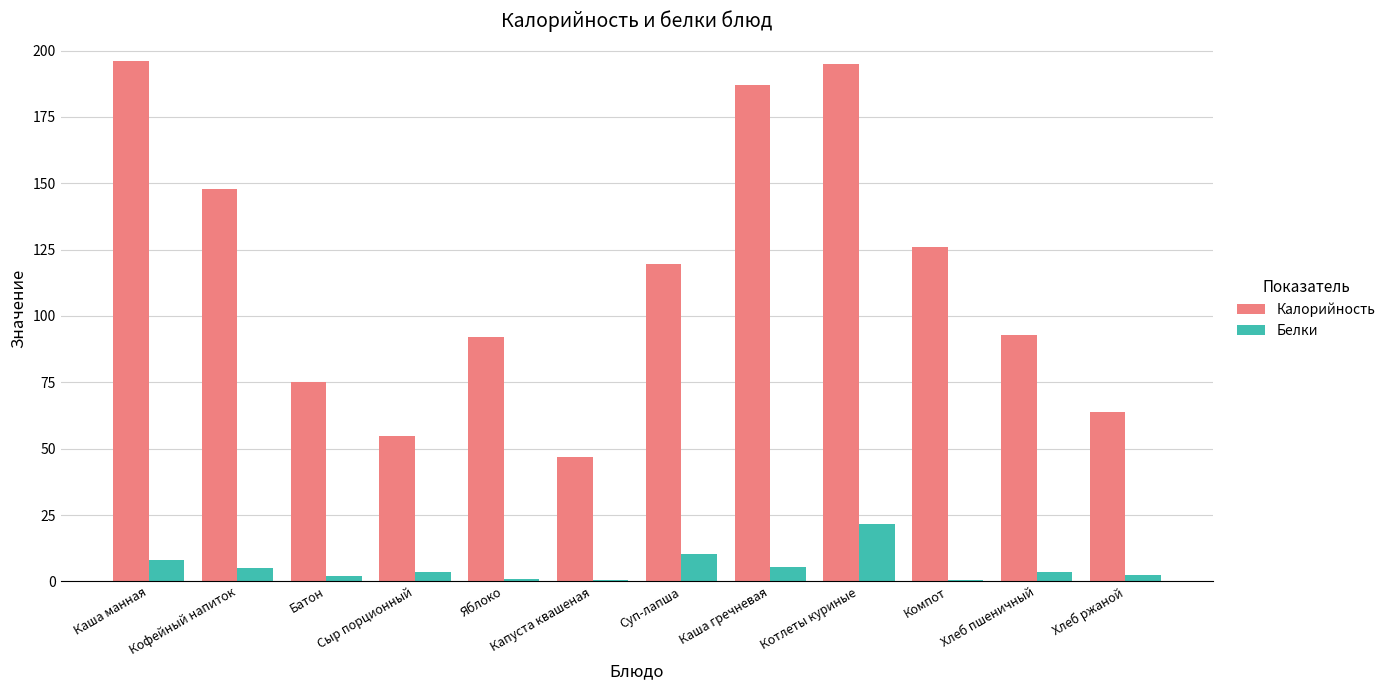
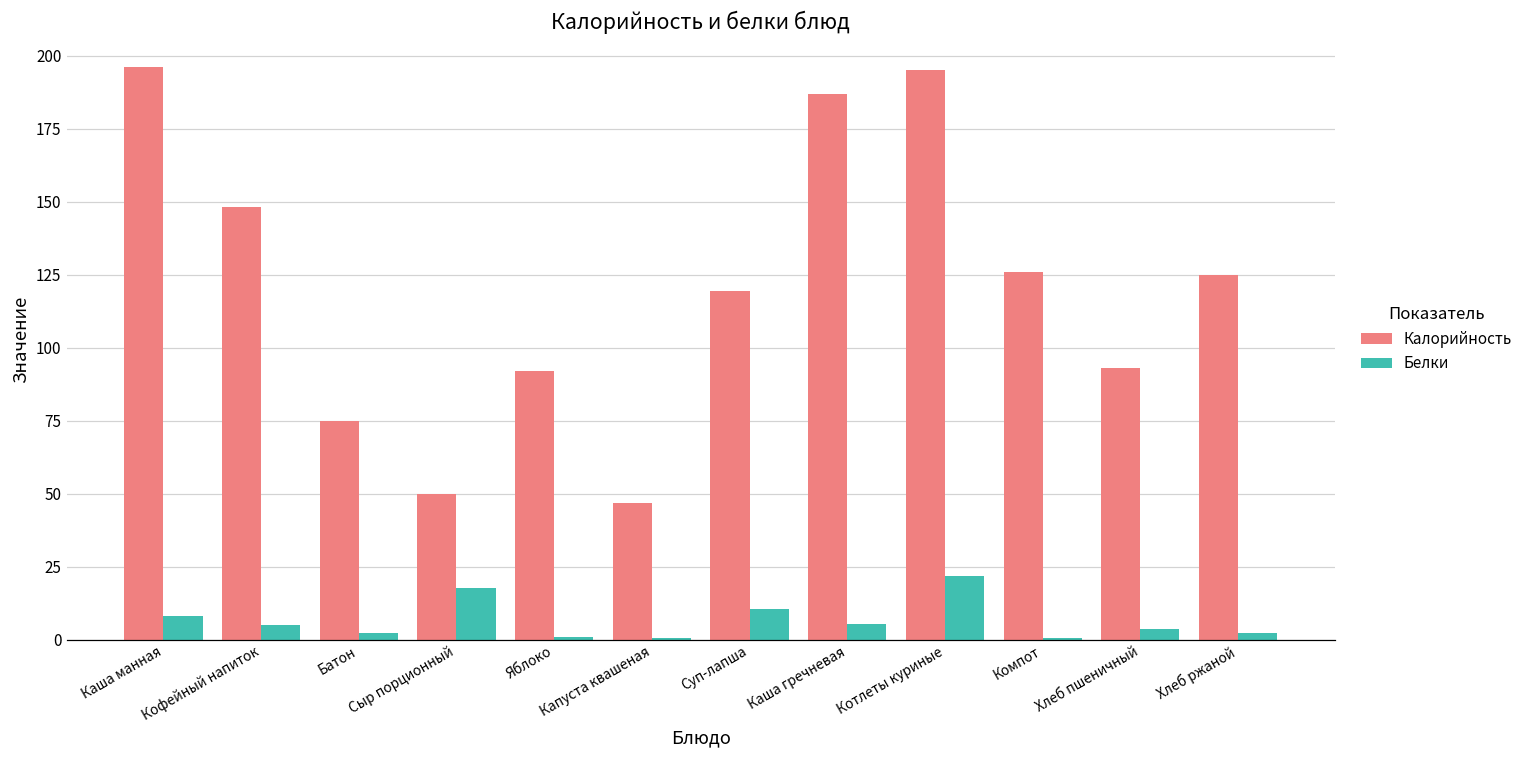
Калорийность, Сыр порционный: 55 -> 50
Белки, Сыр порционный: 3 -> 18
Калорийность, Хлеб ржаной: 64 -> 125
